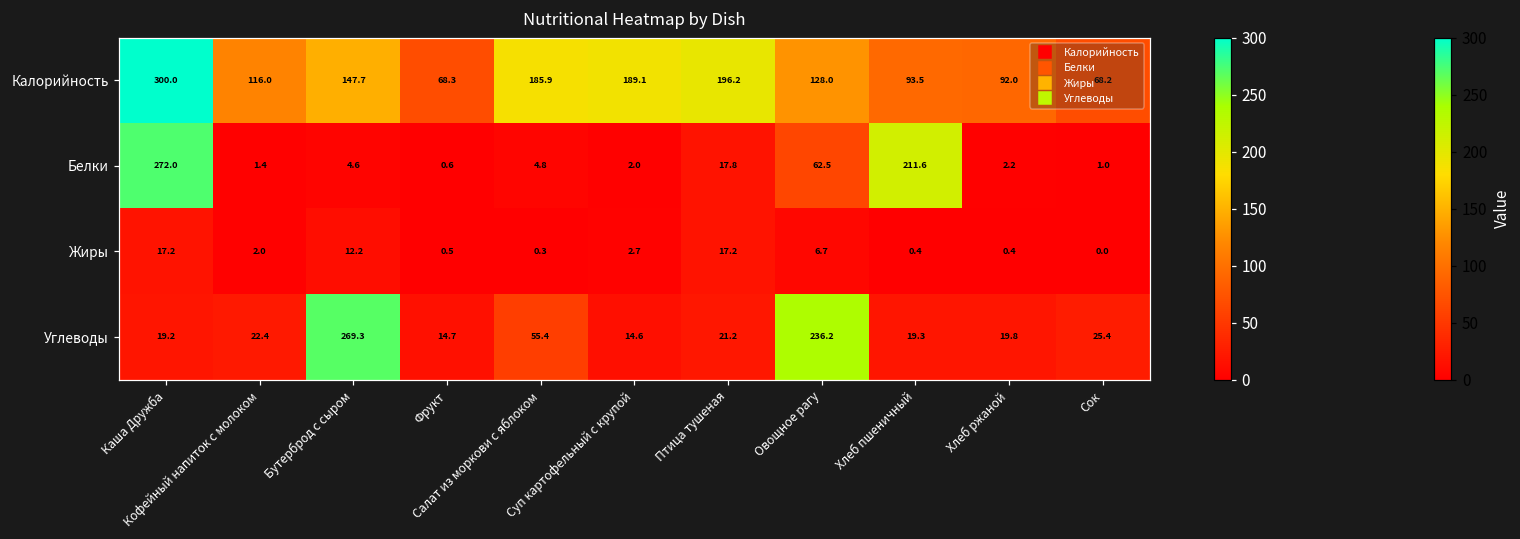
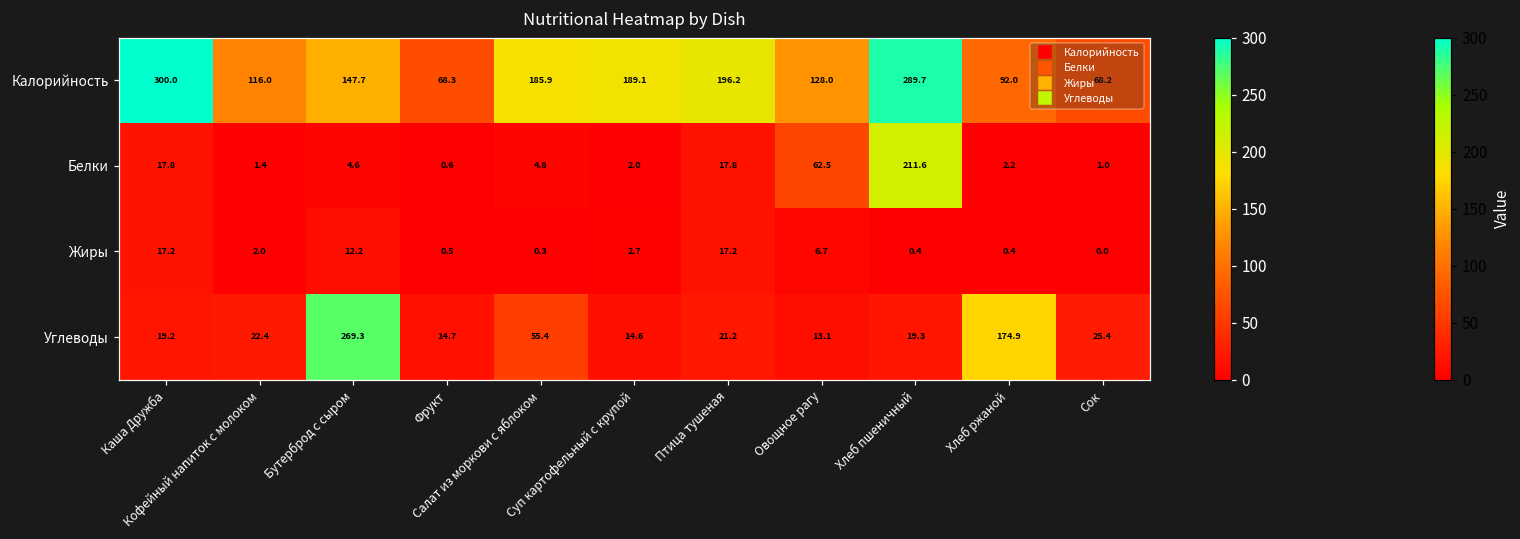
Калорийность, Хлеб пшеничный: 93.5 -> 289.7
Белки, Каша Дружба: 272.0 -> 17.8
Углеводы, Овощное рагу: 236.2 -> 13.1
Углеводы, Хлеб ржаной: 19.8 -> 174.9
